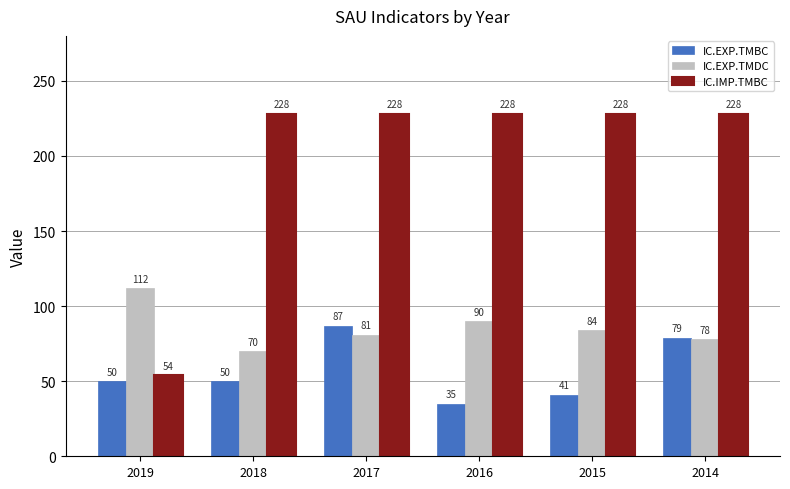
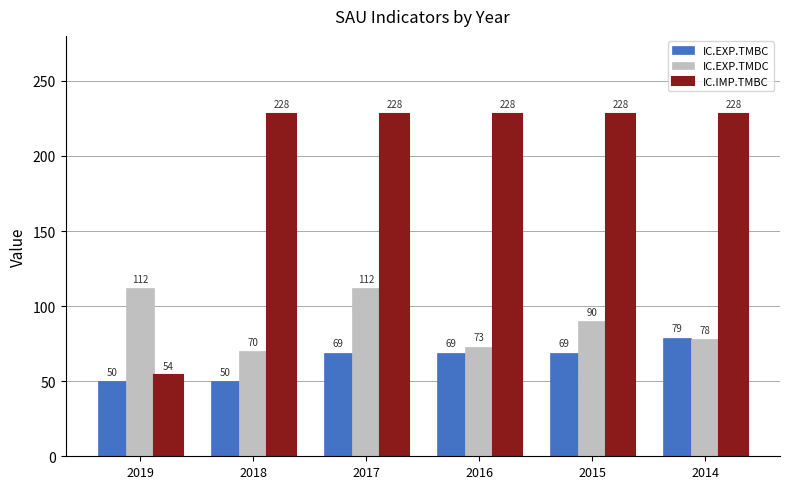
IC.EXP.TMBC, 2017: 87 -> 69
IC.EXP.TMDC, 2017: 81 -> 112
IC.EXP.TMBC, 2016: 35 -> 69
IC.EXP.TMDC, 2016: 90 -> 73
IC.EXP.TMBC, 2015: 41 -> 69
IC.EXP.TMDC, 2015: 84 -> 90
